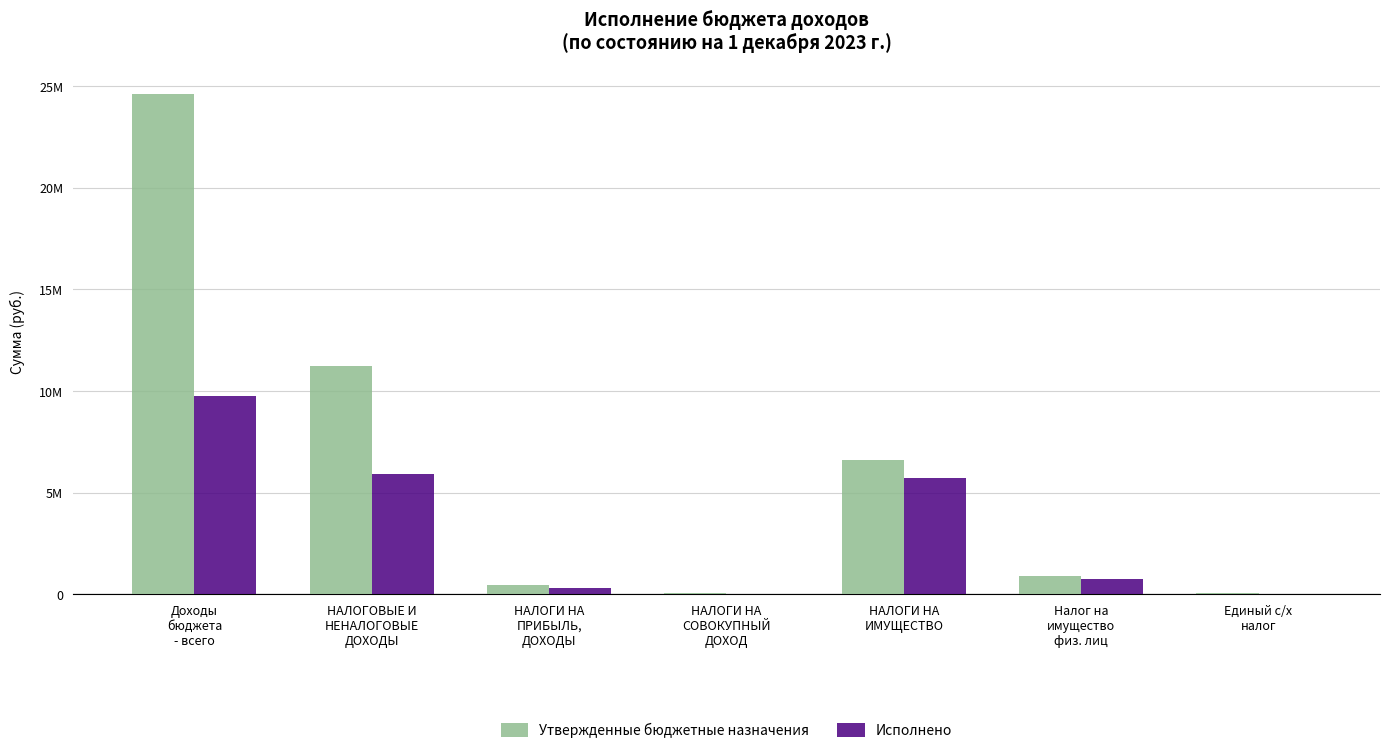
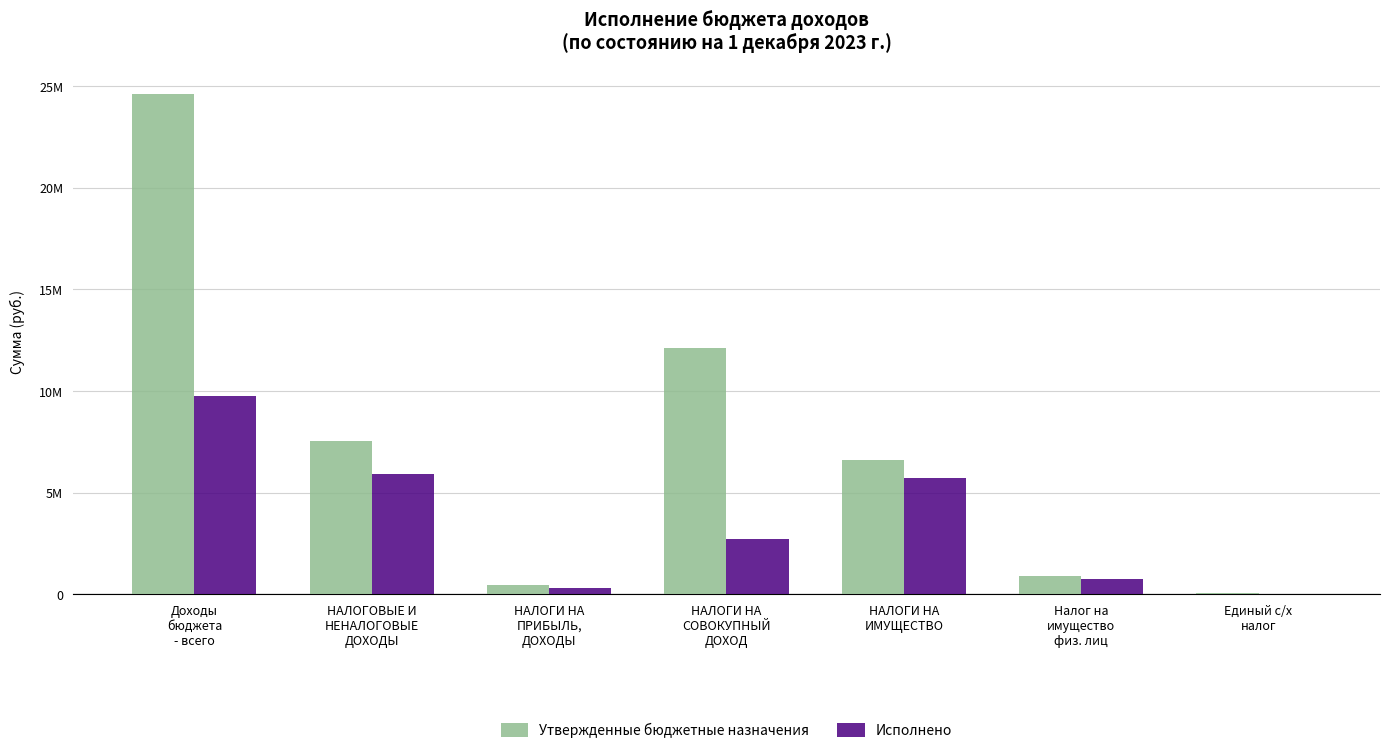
Утвержденные бюджетные назначения, НАЛОГОВЫЕ И НЕНАЛОГОВЫЕ ДОХОДЫ: 11200000 -> 7500000
Утвержденные бюджетные назначения, НАЛОГИ НА СОВОКУПНЫЙ ДОХОД: 100000 -> 12100000
Исполнено, НАЛОГИ НА СОВОКУПНЫЙ ДОХОД: 0 -> 2700000
